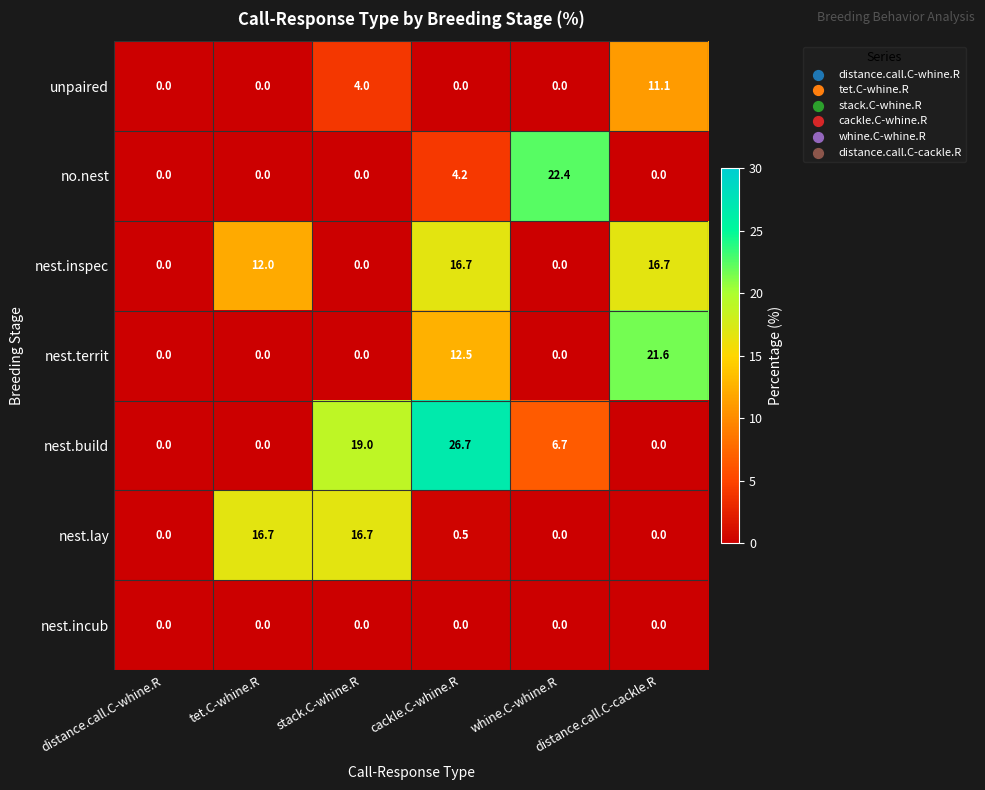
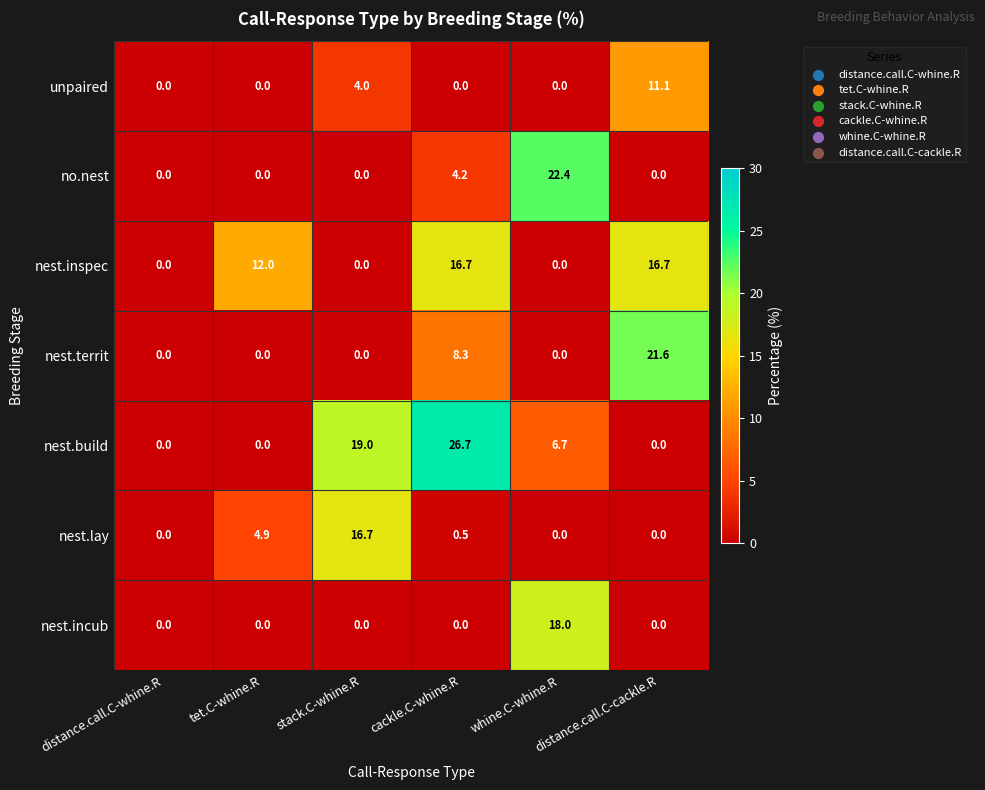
nest.territ, cackle.C-whine.R: 12.5 -> 8.3
nest.lay, tet.C-whine.R: 16.7 -> 4.9
nest.incub, whine.C-whine.R: 0.0 -> 18.0
